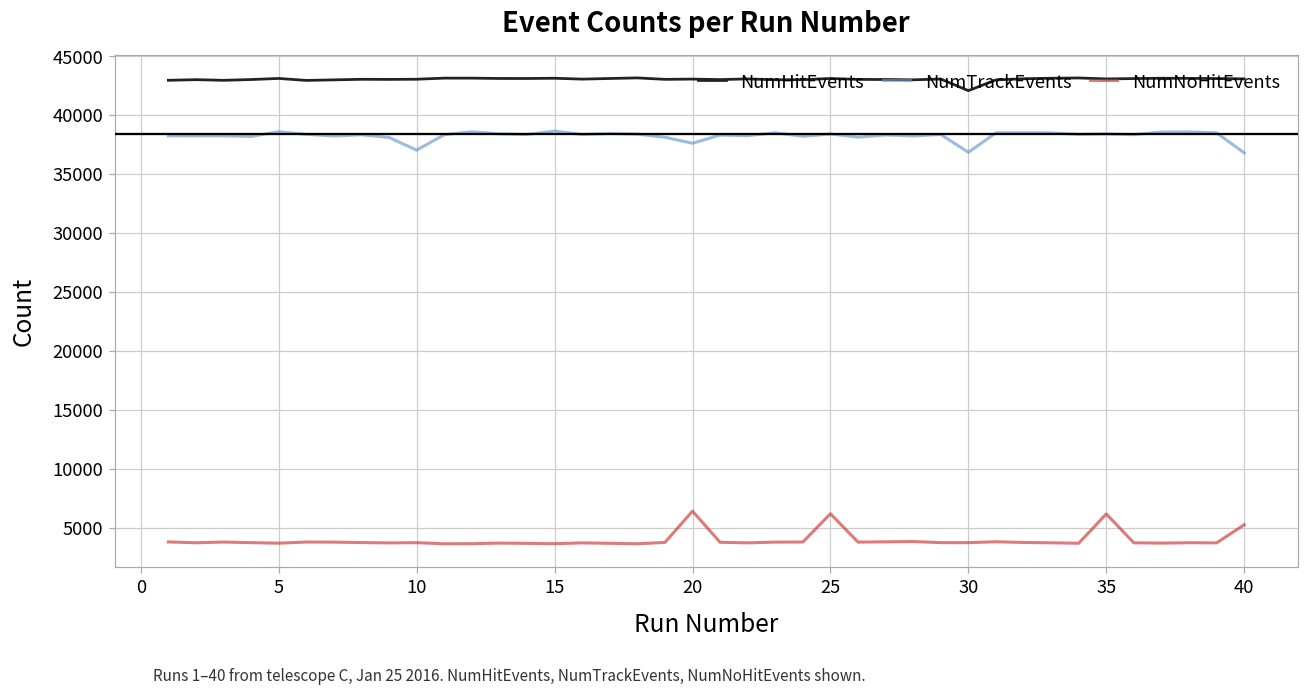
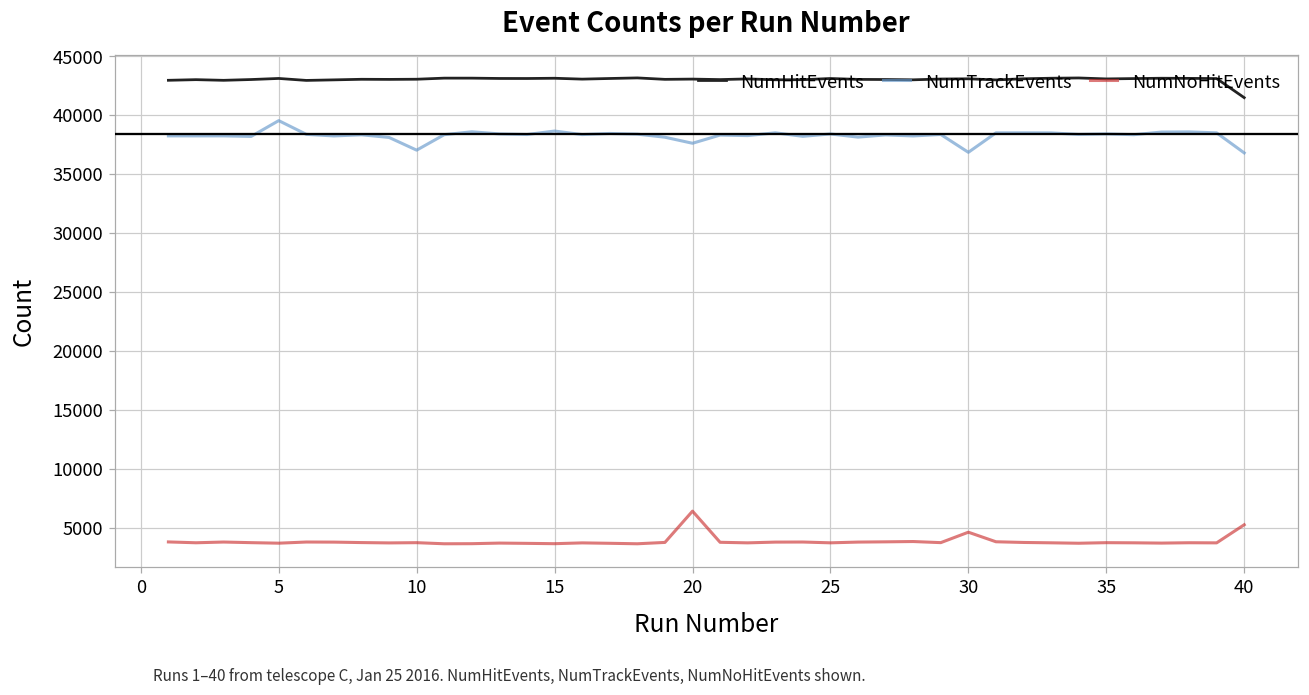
NumTrackEvents, 5: 38600 -> 39500
NumNoHitEvents, 25: 6200 -> 3800
NumHitEvents, 30: 42100 -> 43100
NumNoHitEvents, 30: 3800 -> 4700
NumNoHitEvents, 35: 6200 -> 3800
NumHitEvents, 40: 43100 -> 41500
